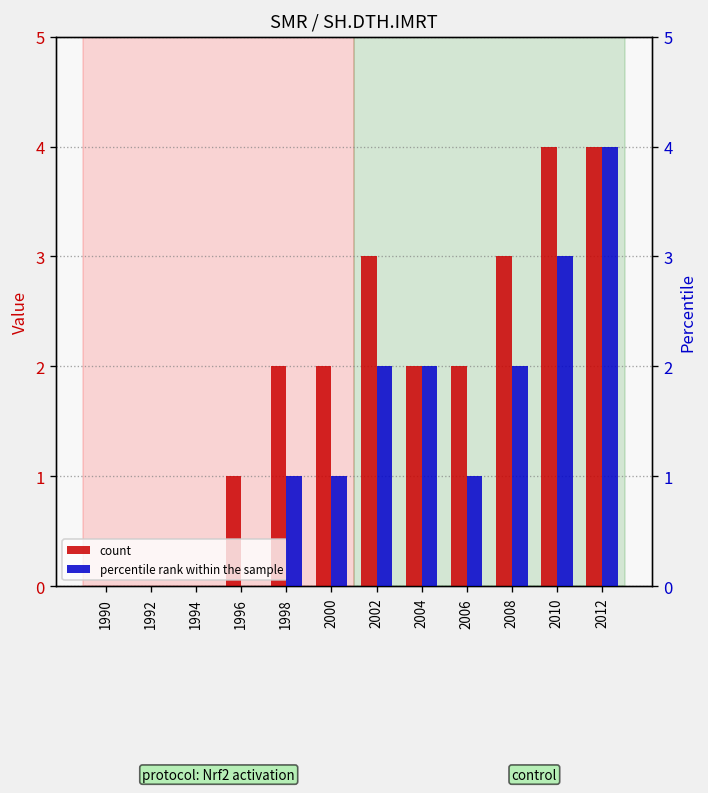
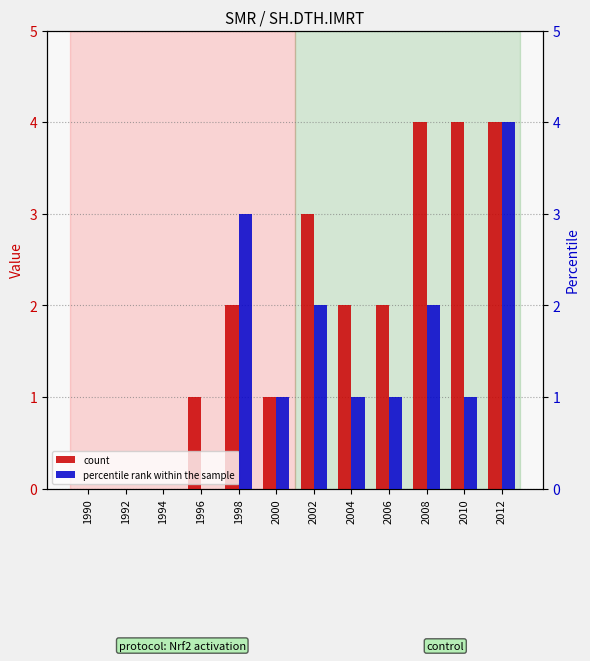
count, 2000: 2 -> 1
count, 2008: 3 -> 4
percentile rank within the sample, 1998: 1 -> 3
percentile rank within the sample, 2004: 2 -> 1
percentile rank within the sample, 2010: 3 -> 1
